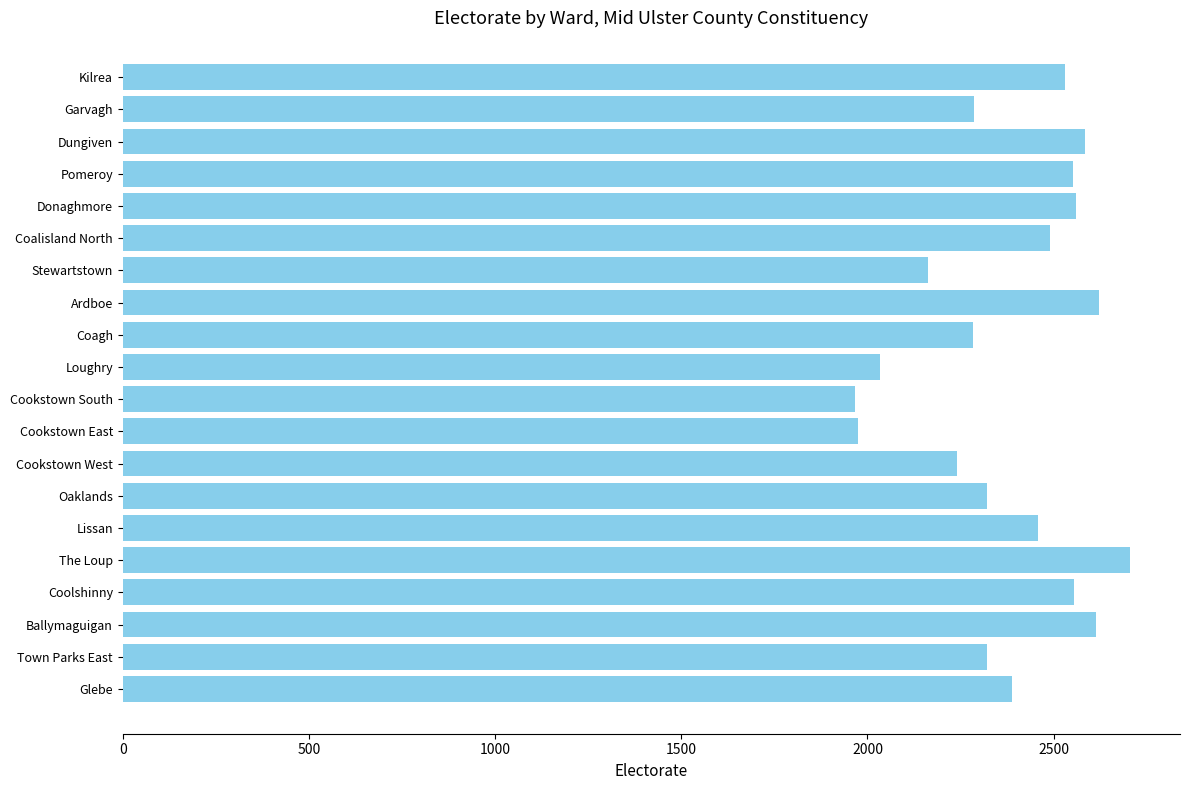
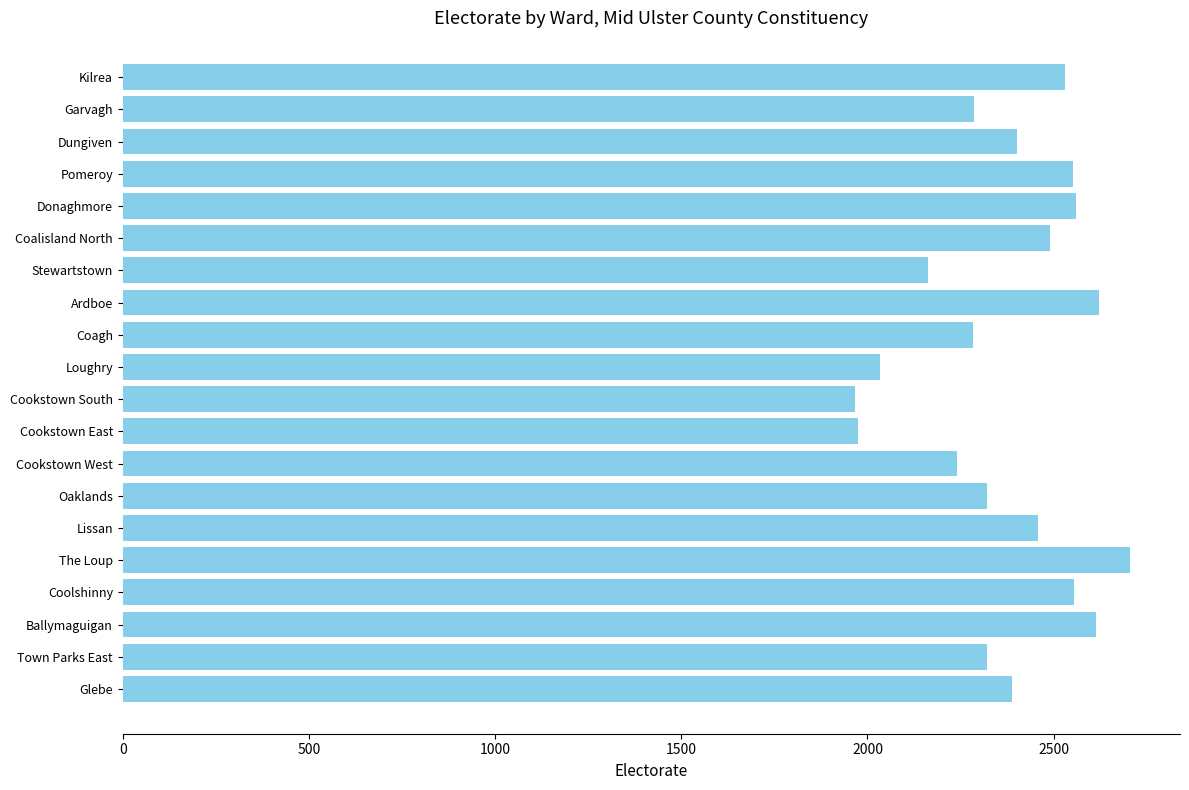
Dungiven: 2590 -> 2400
